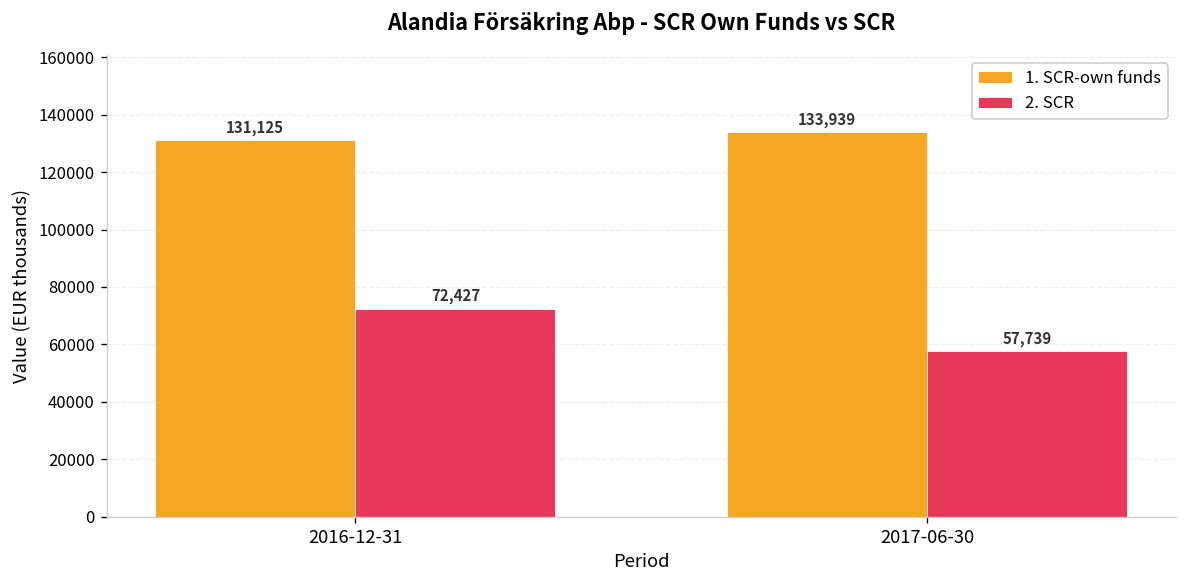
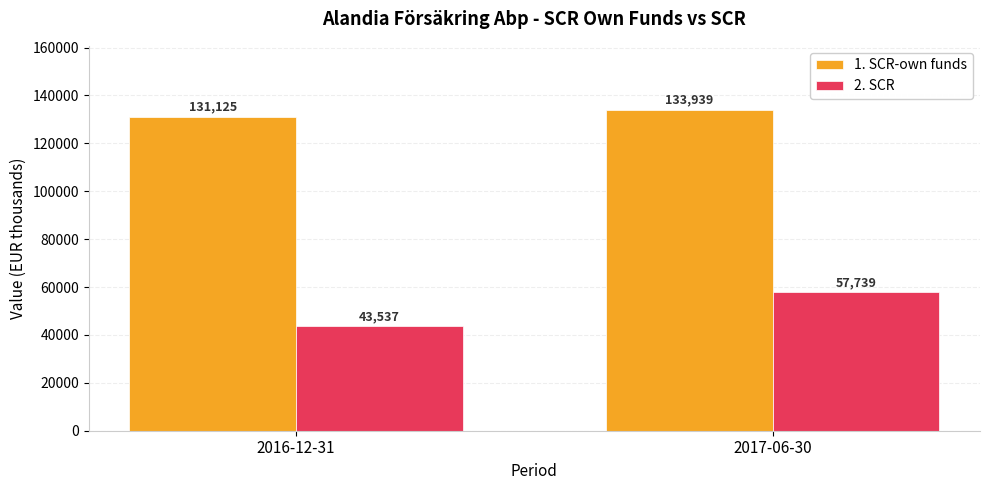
2. SCR, 2016-12-31: 72,427 -> 43,537
